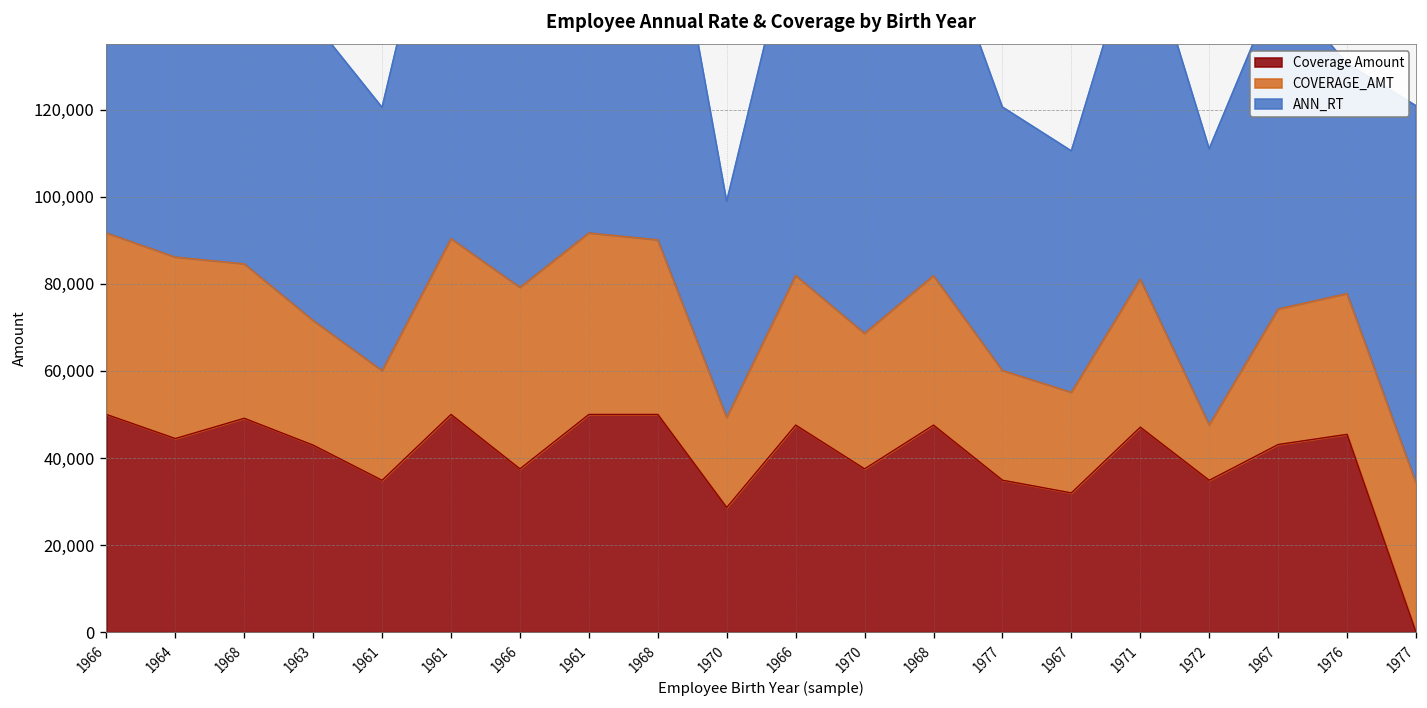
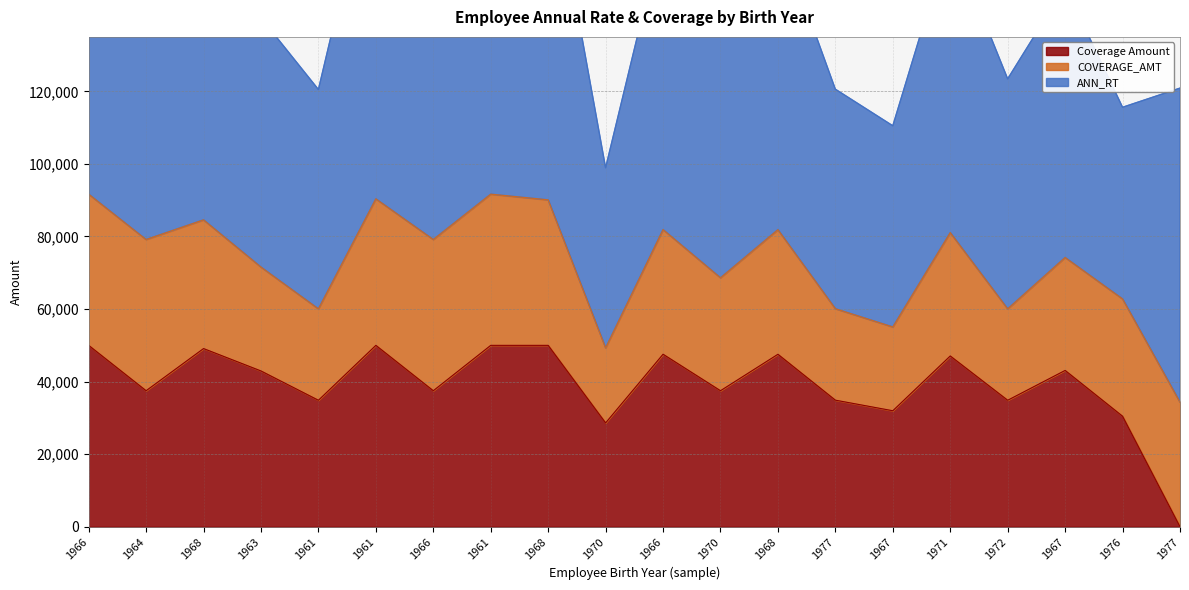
Coverage Amount, 1964: 44,000 -> 38,000
COVERAGE_AMT, 1972: 13,000 -> 25,000
Coverage Amount, 1976: 45,000 -> 30,000
